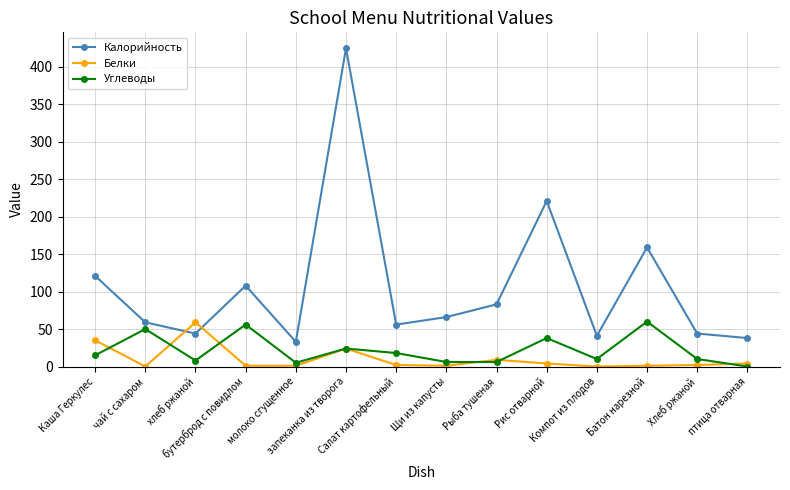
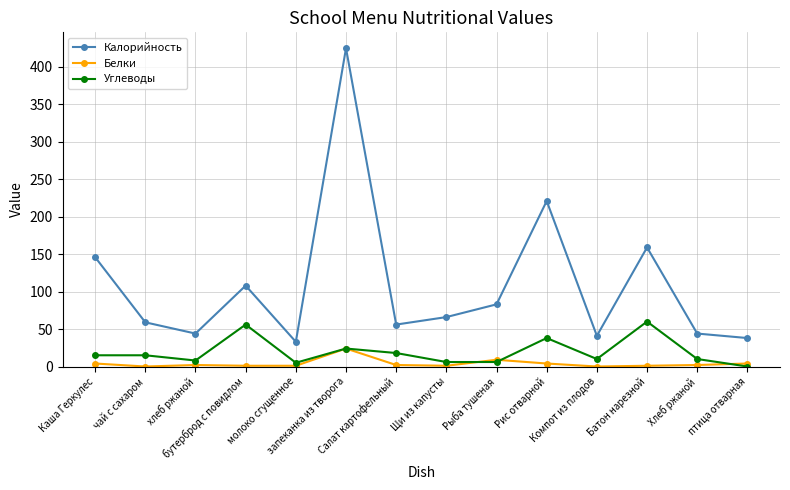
Калорийность, Каша Геркулес: 120 -> 150
Белки, Каша Геркулес: 40 -> 0
Углеводы, чай с сахаром: 50 -> 20
Белки, хлеб ржаной: 60 -> 0
